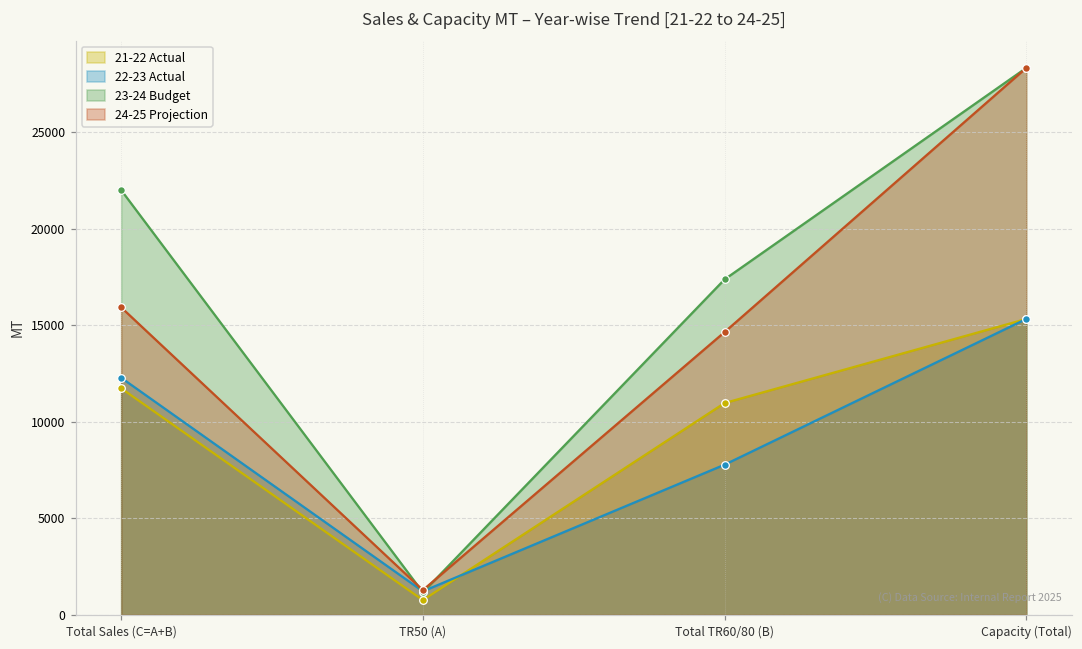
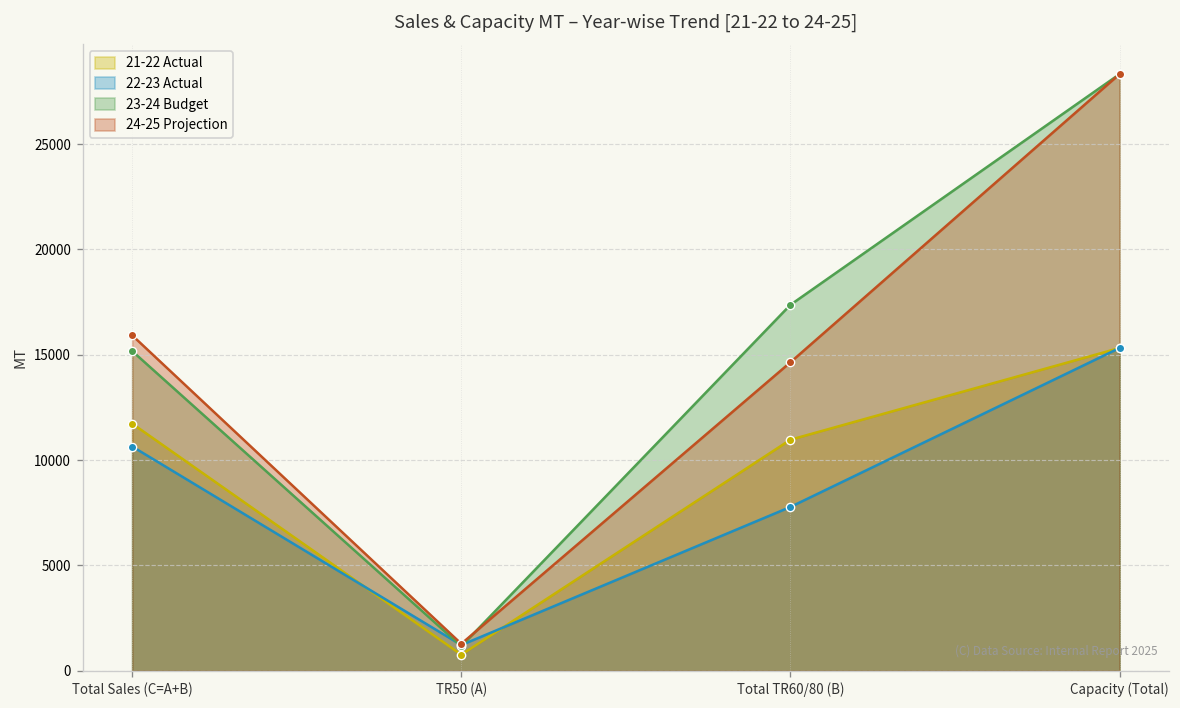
22-23 Actual, Total Sales (C=A+B): 12300 -> 10600
23-24 Budget, Total Sales (C=A+B): 22000 -> 15200
